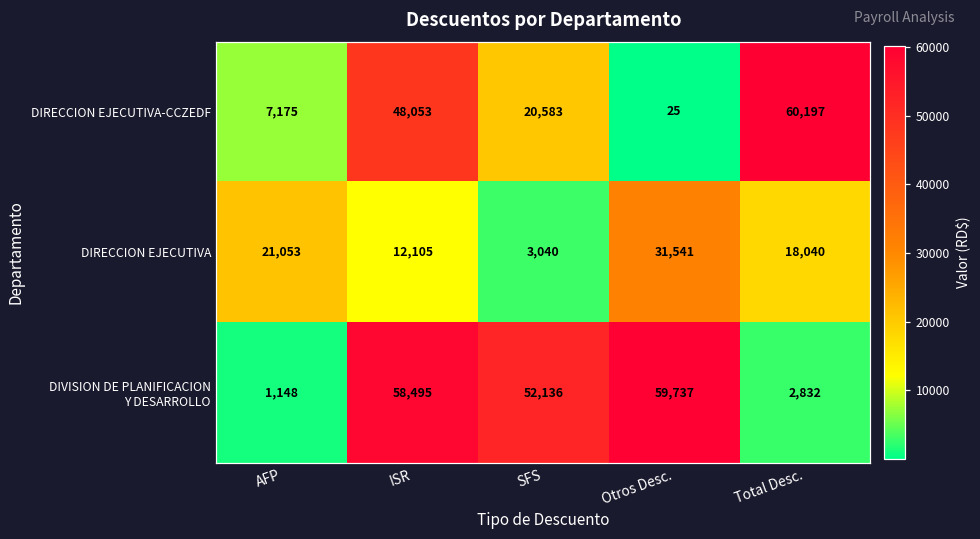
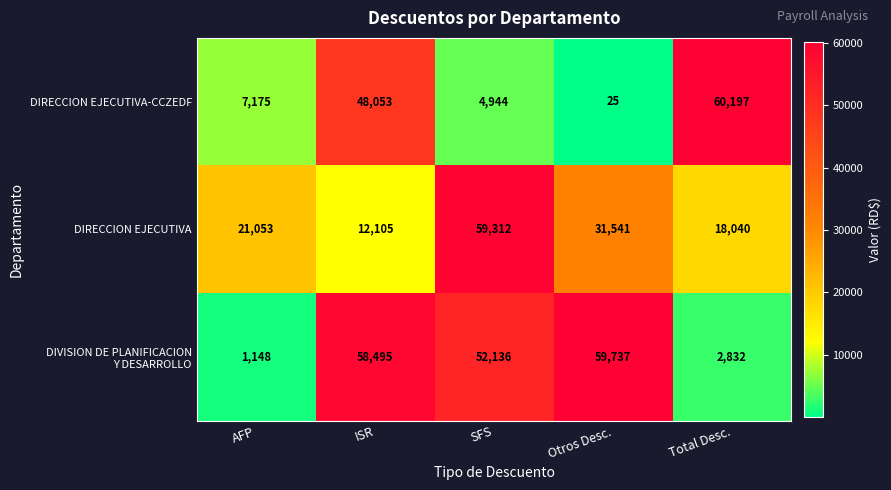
DIRECCION EJECUTIVA-CCZEDF, SFS: 20,583 -> 4,944
DIRECCION EJECUTIVA, SFS: 3,040 -> 59,312
